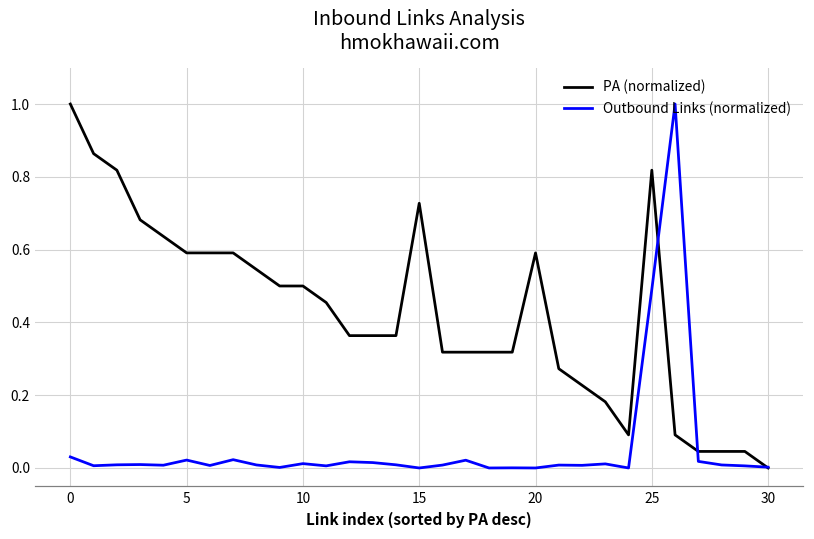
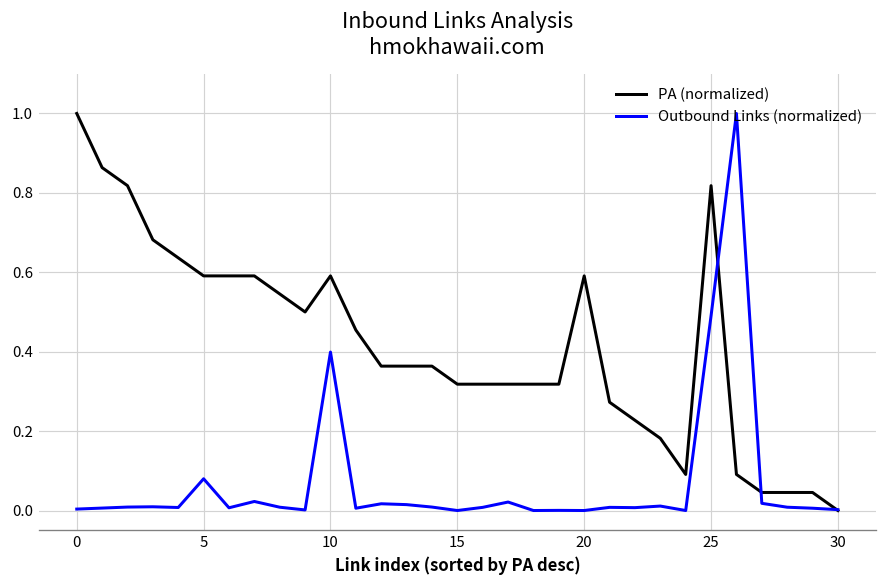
Outbound Links (normalized), 0: 0.03 -> 0.00
Outbound Links (normalized), 5: 0.02 -> 0.08
PA (normalized), 10: 0.50 -> 0.59
Outbound Links (normalized), 10: 0.01 -> 0.40
PA (normalized), 15: 0.73 -> 0.32
